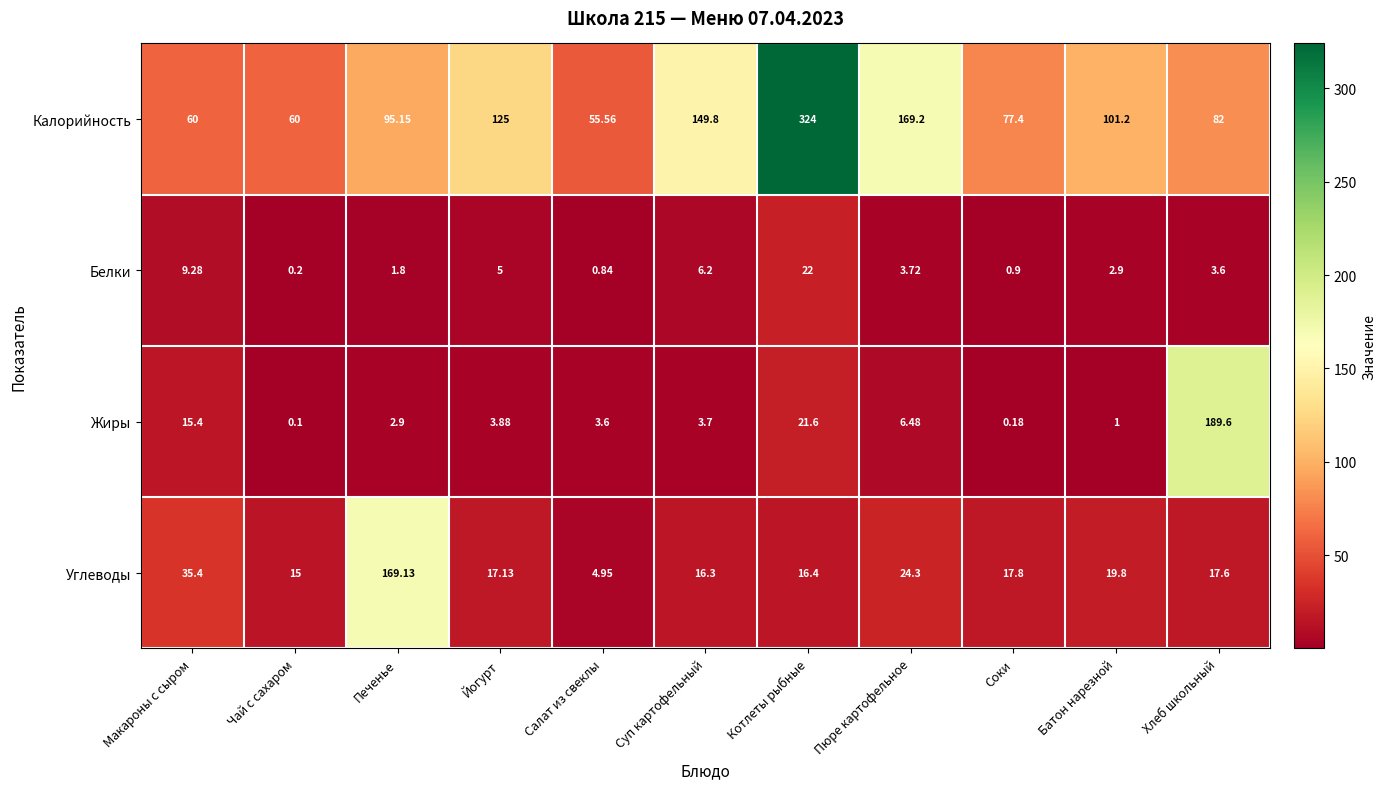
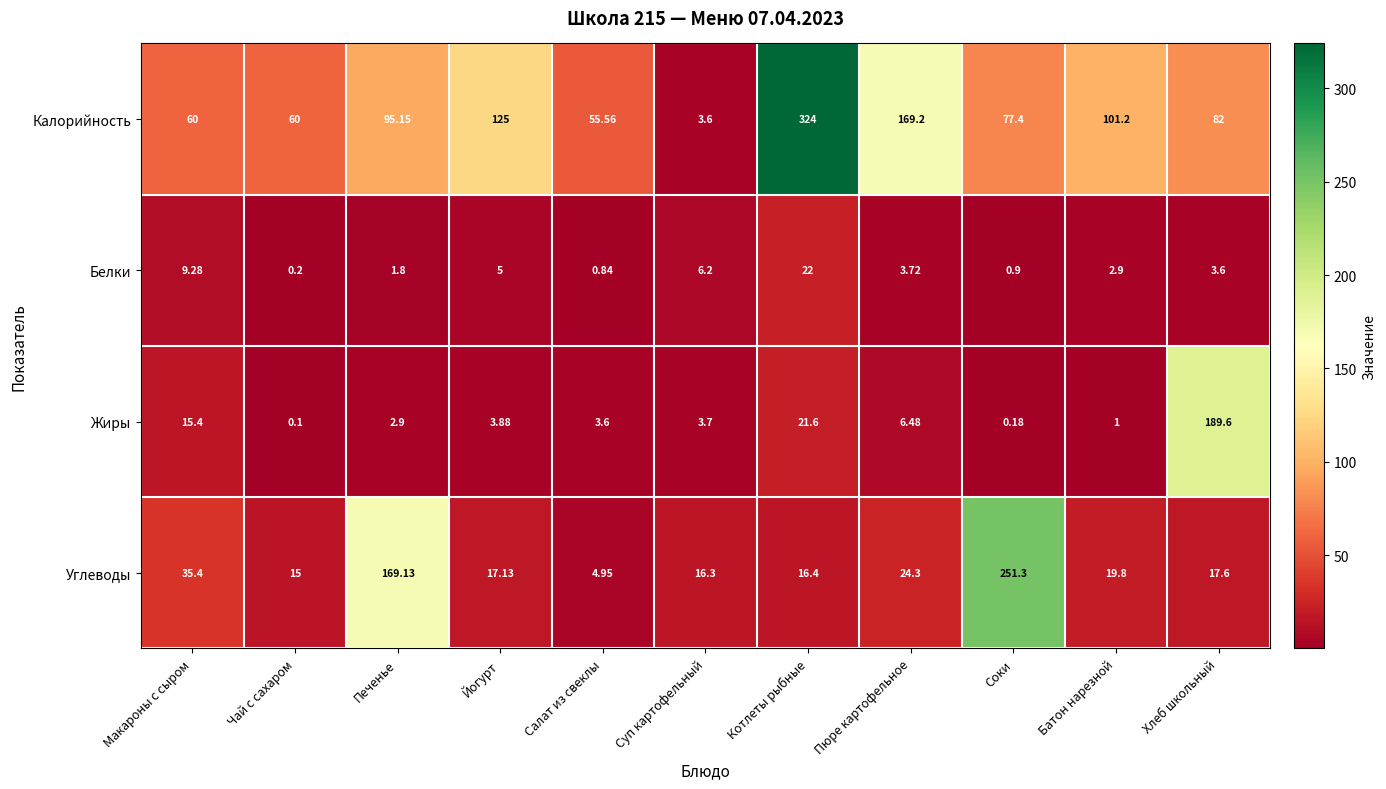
Калорийность, Суп картофельный: 149.8 -> 3.6
Углеводы, Соки: 17.8 -> 251.3
